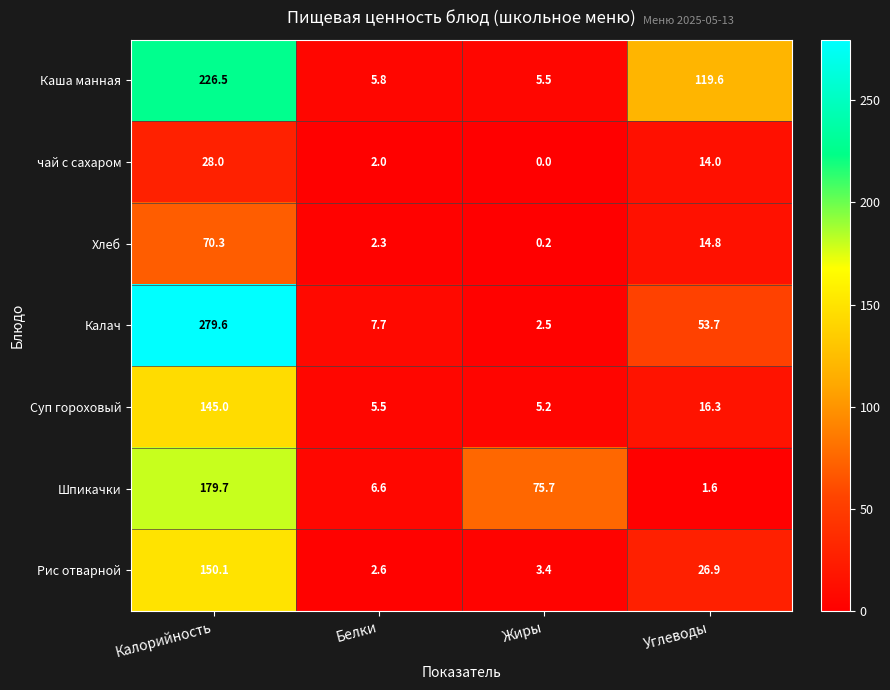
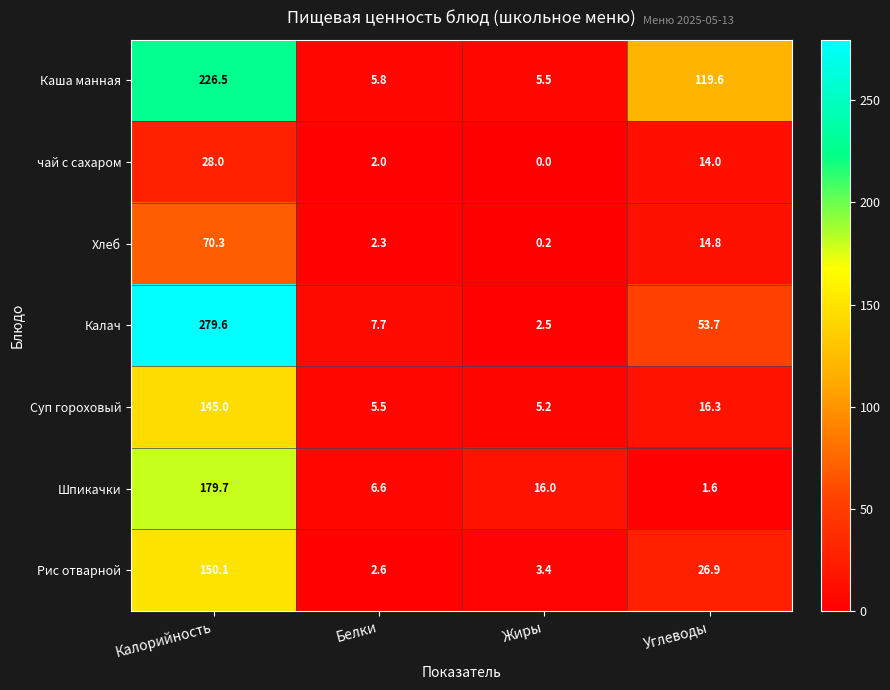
Шпикачки, Жиры: 75.7 -> 16.0
